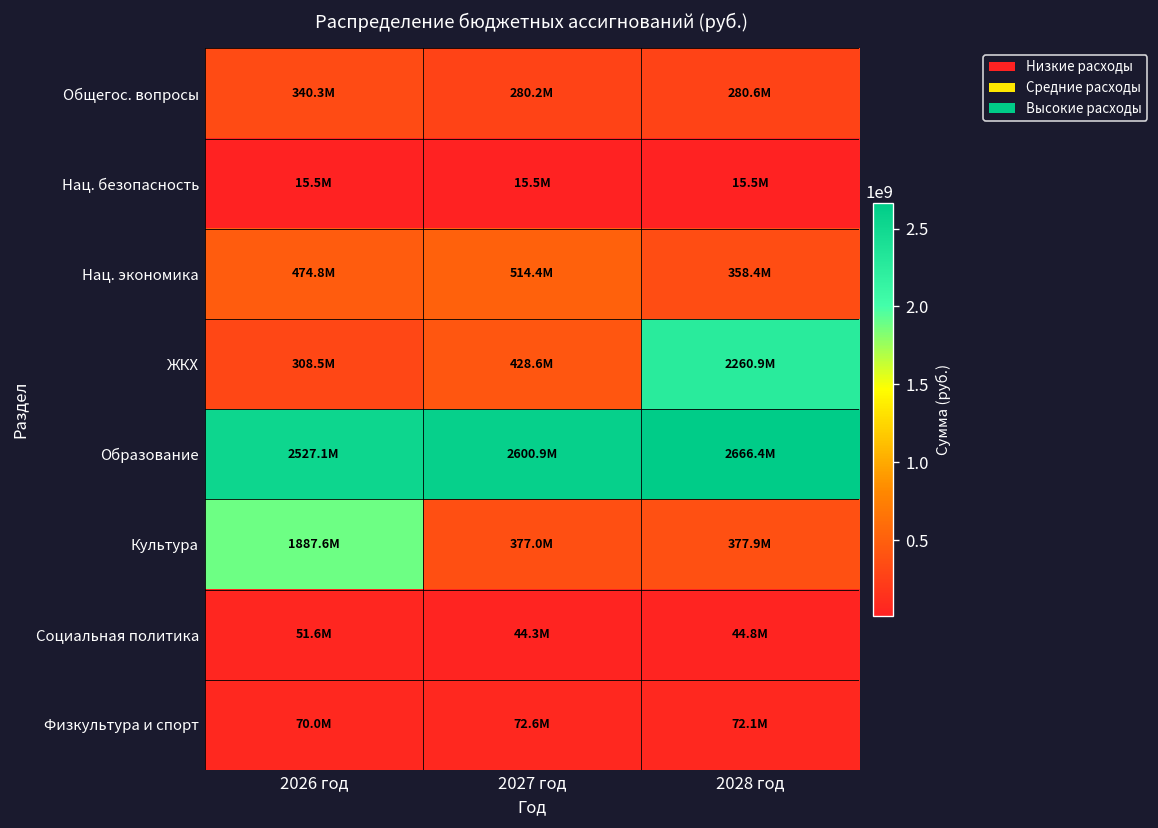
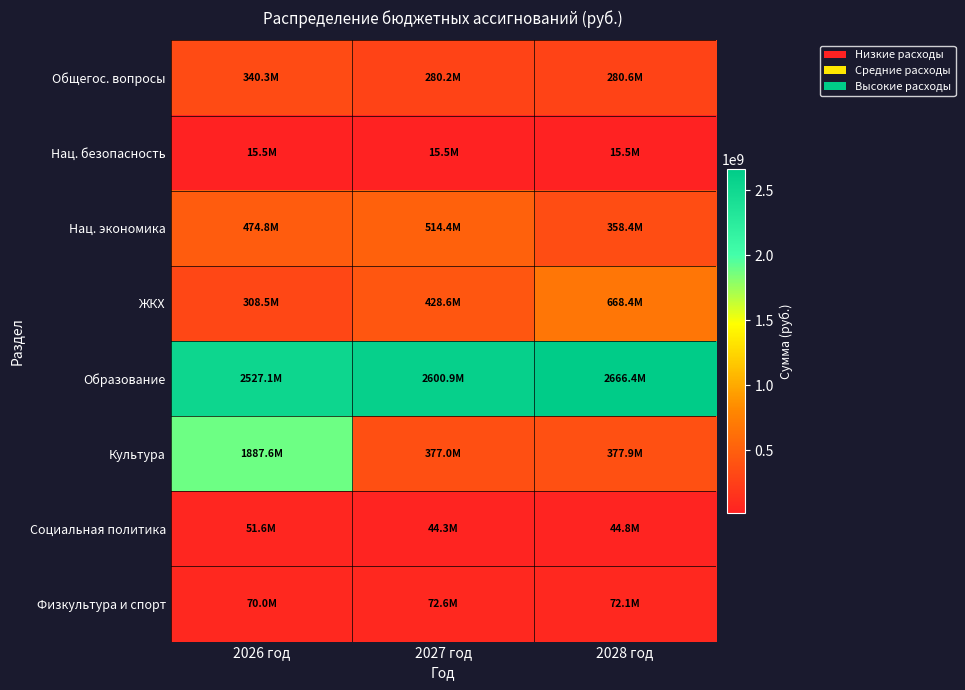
ЖКХ, 2028 год: 2260.9M -> 668.4M
